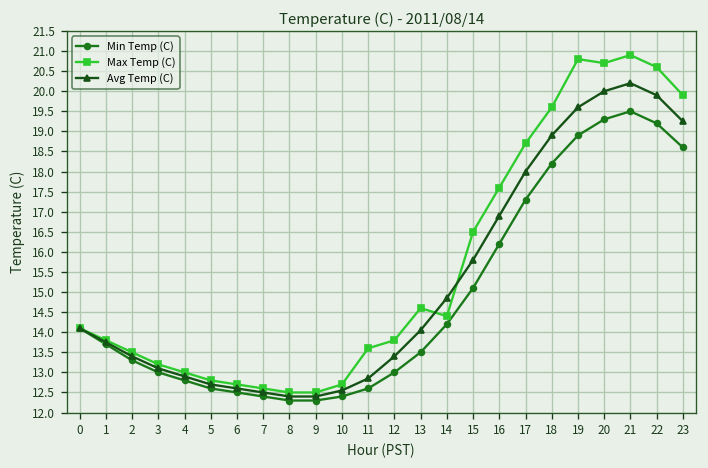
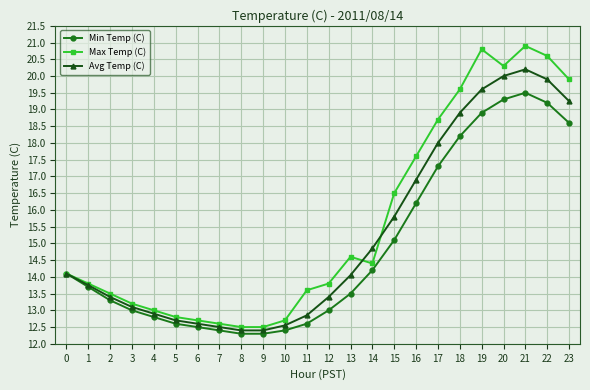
Max Temp (C), 20: 20.7 -> 20.3
